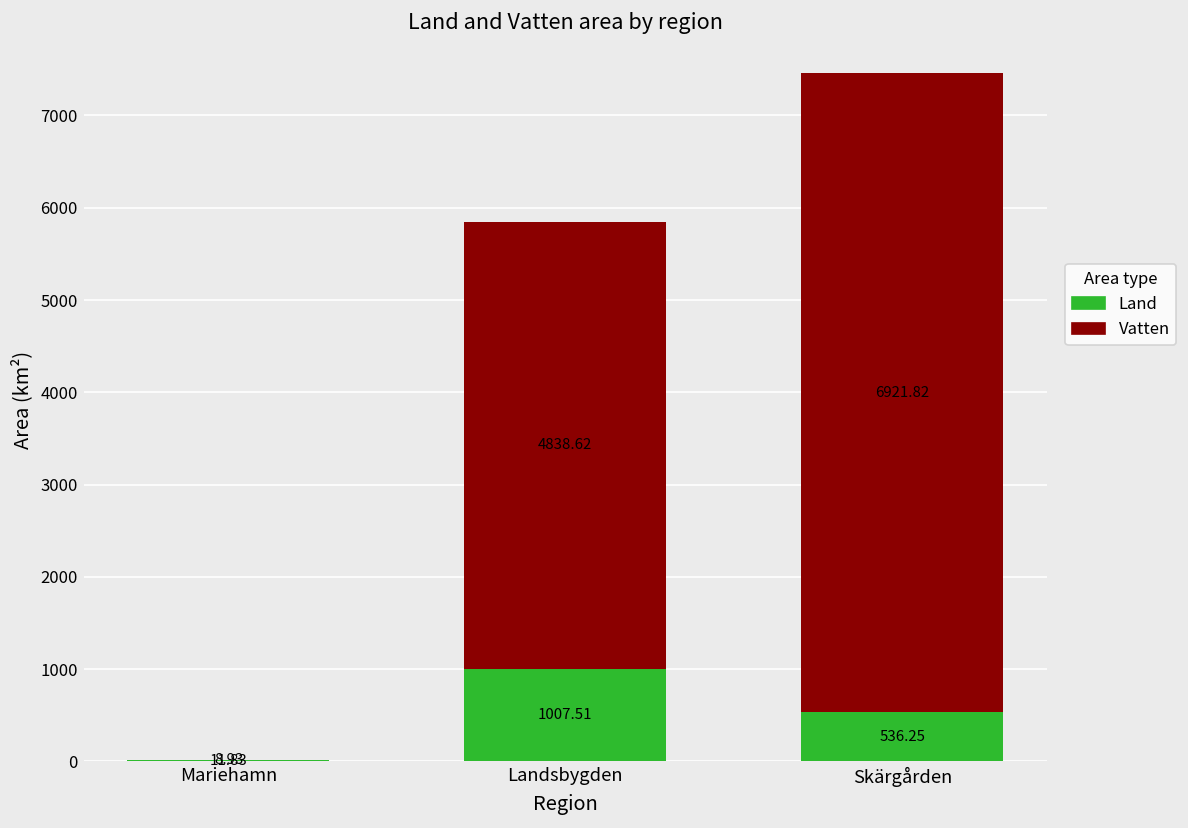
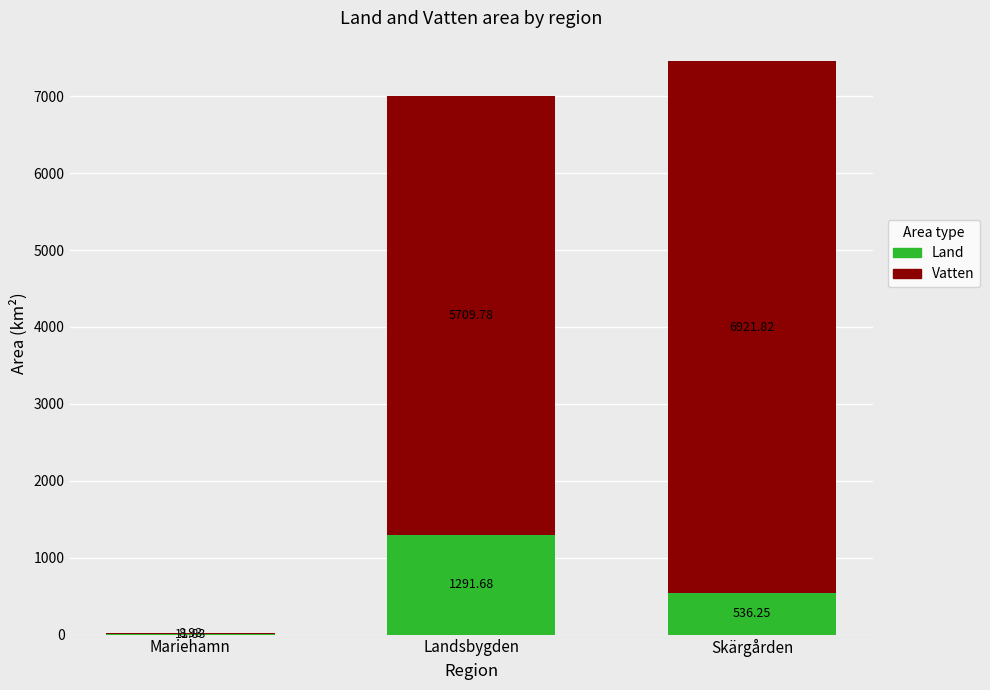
Land, Landsbygden: 1007.51 -> 1291.68
Vatten, Landsbygden: 4838.62 -> 5709.78
